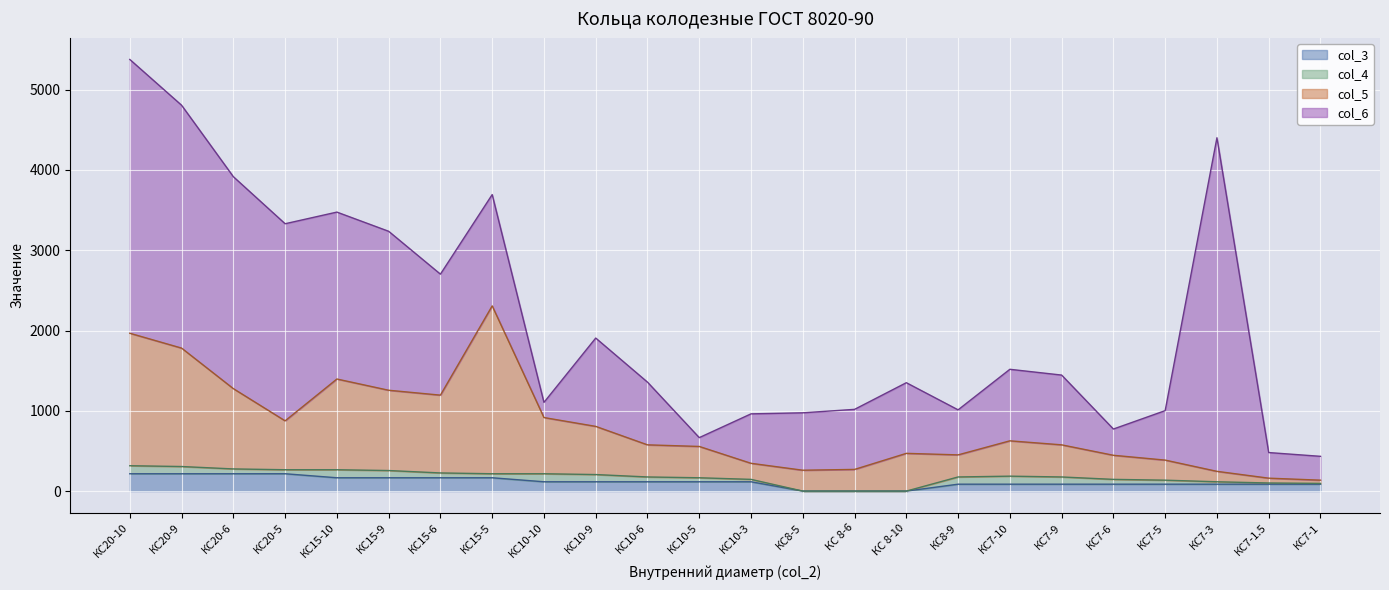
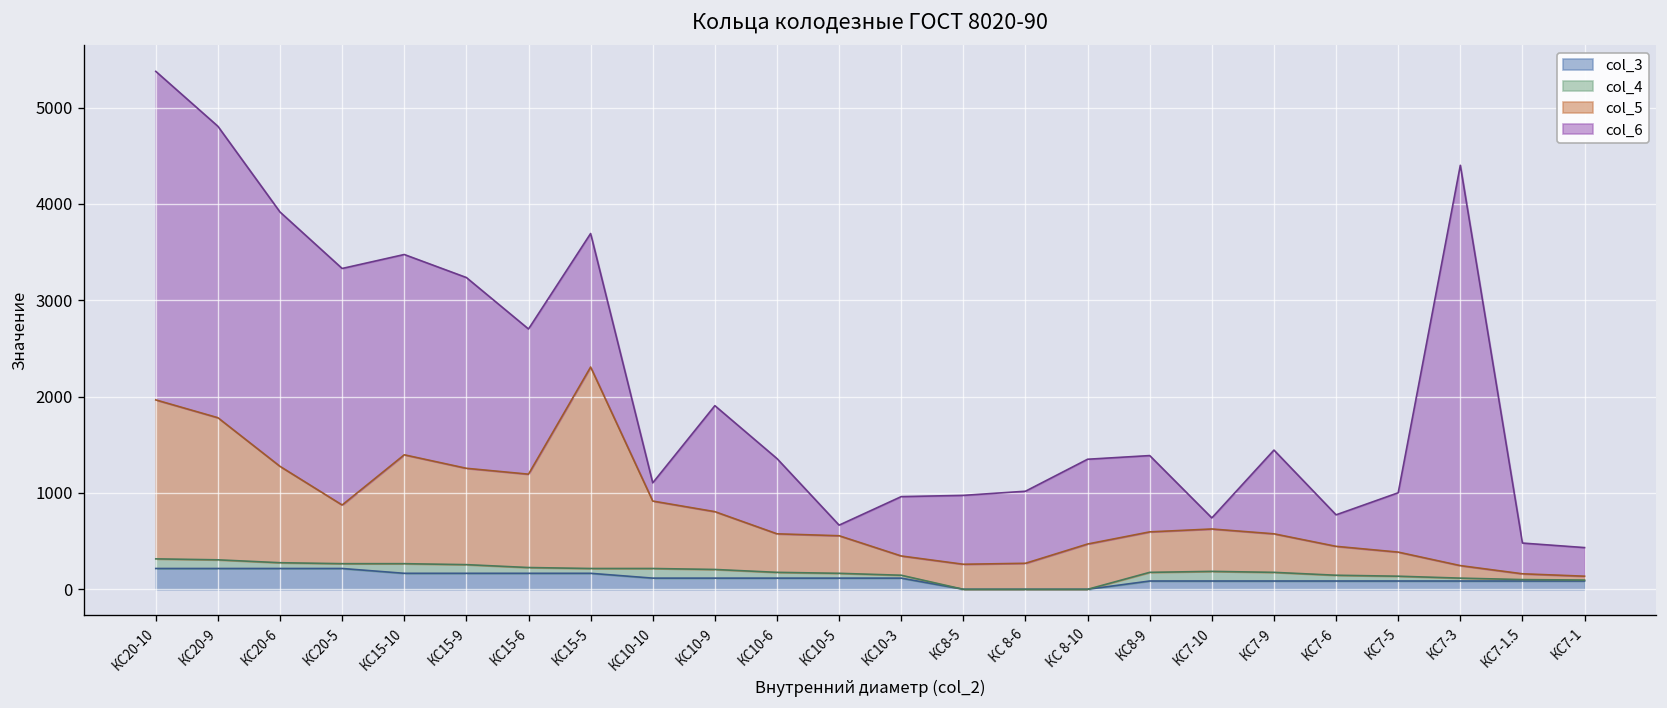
col_5, КС8-9: 300 -> 400
col_6, КС8-9: 600 -> 800
col_6, КС7-10: 900 -> 100
